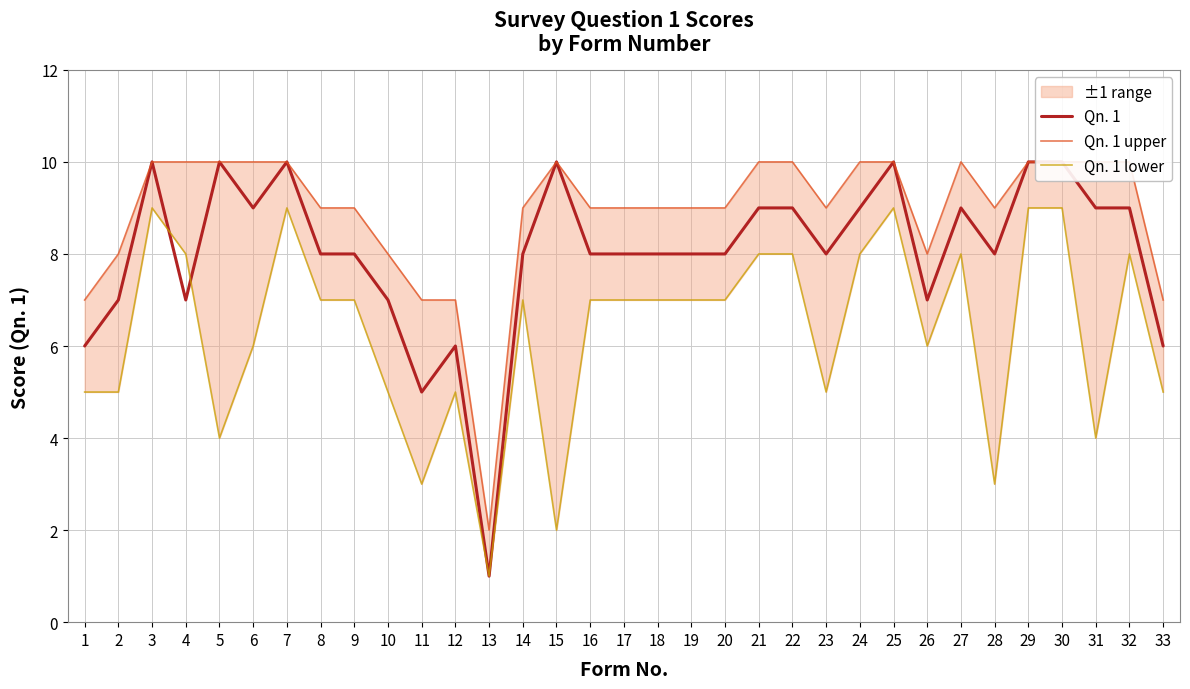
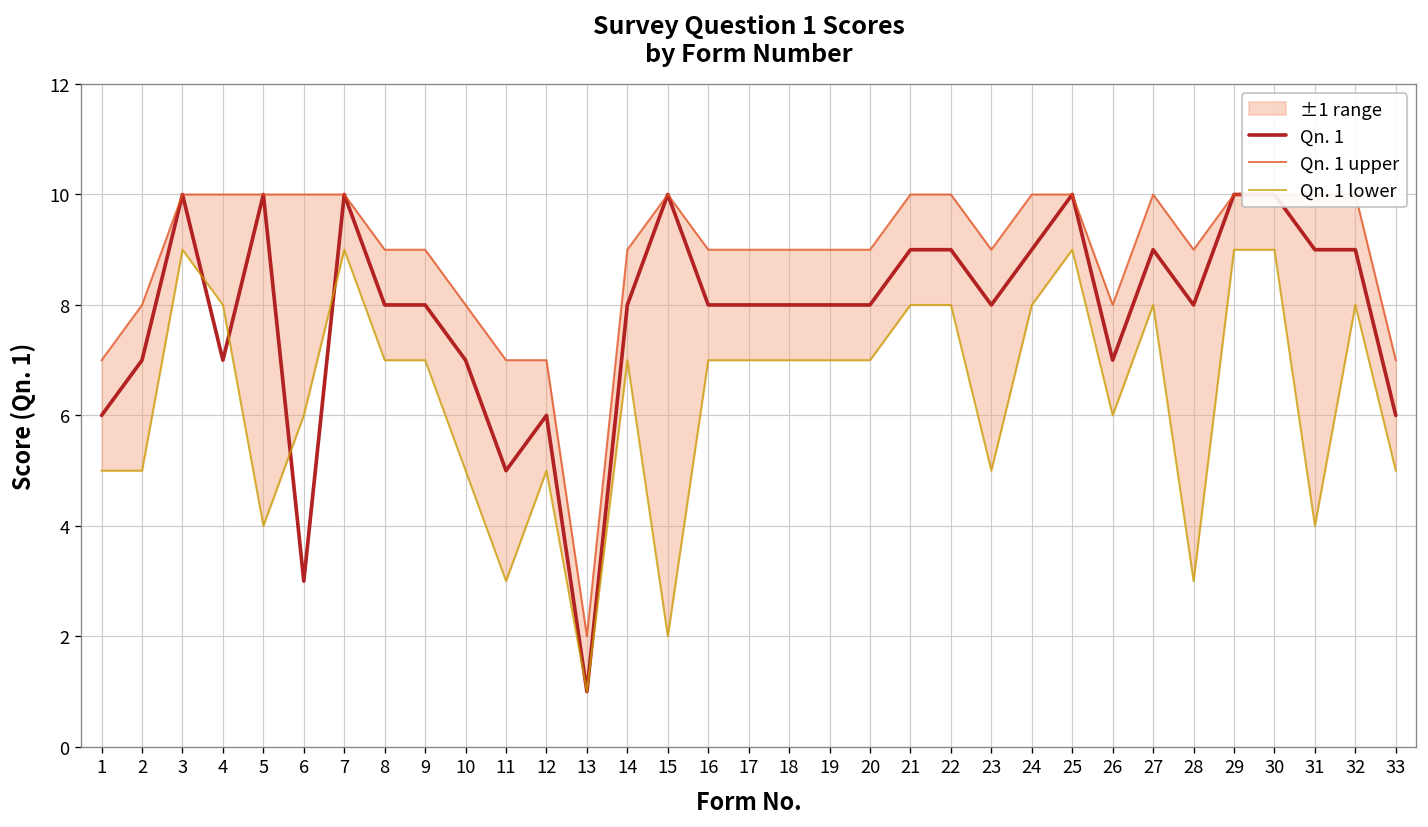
Qn. 1, 6: 9 -> 3
